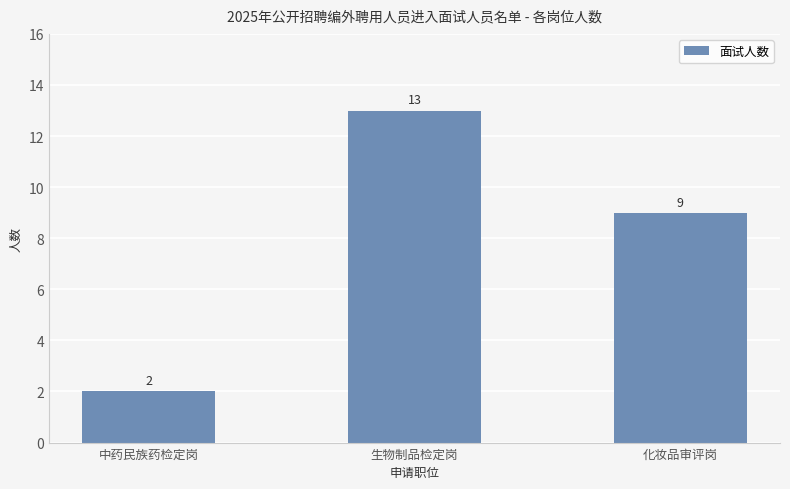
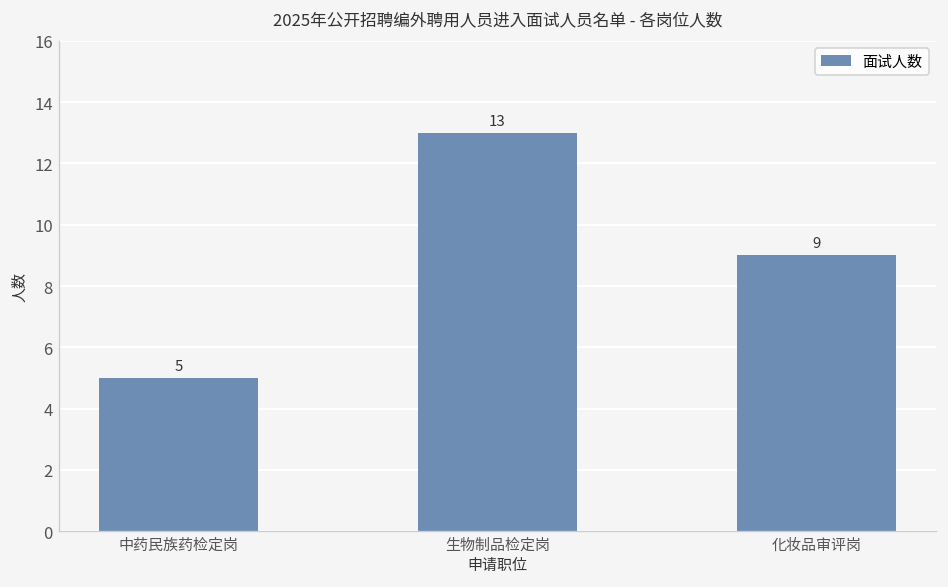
中药民族药检定岗: 2 -> 5
